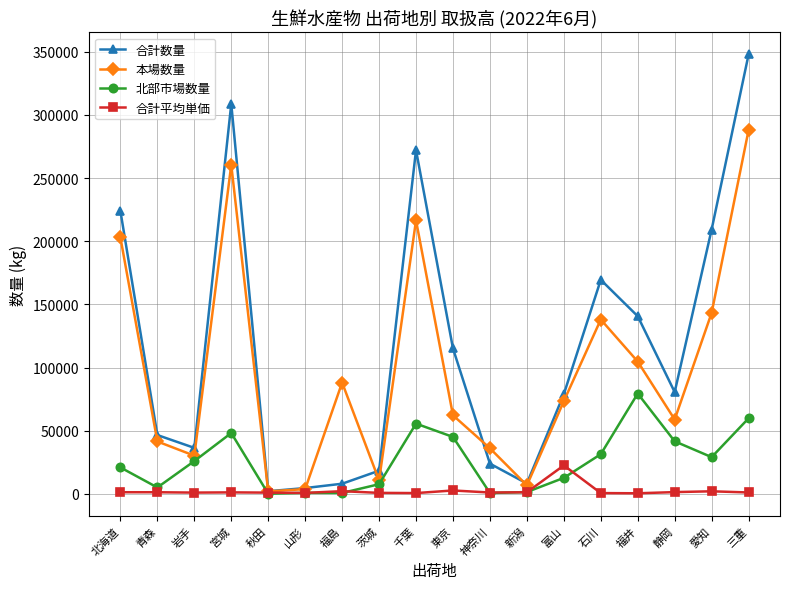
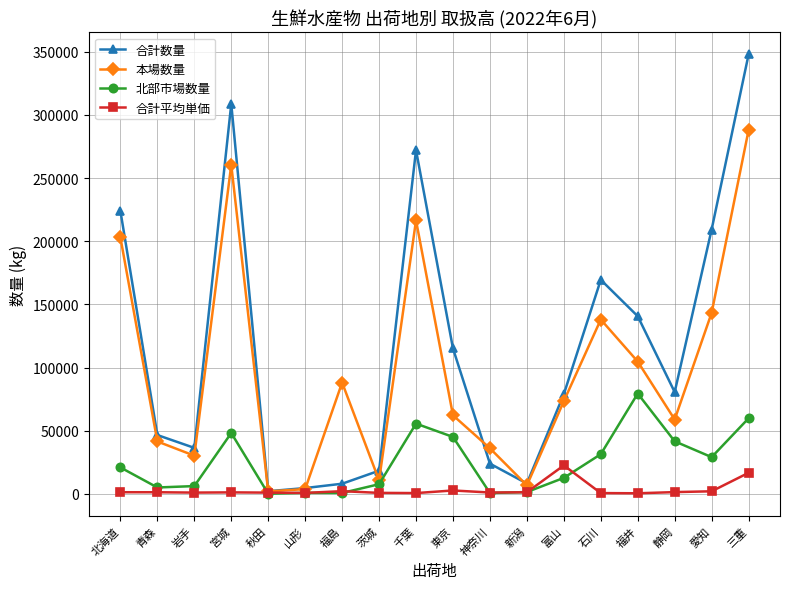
北部市場数量, 岩手: 26000 -> 6000
合計平均単価, 三重: 1000 -> 17000
